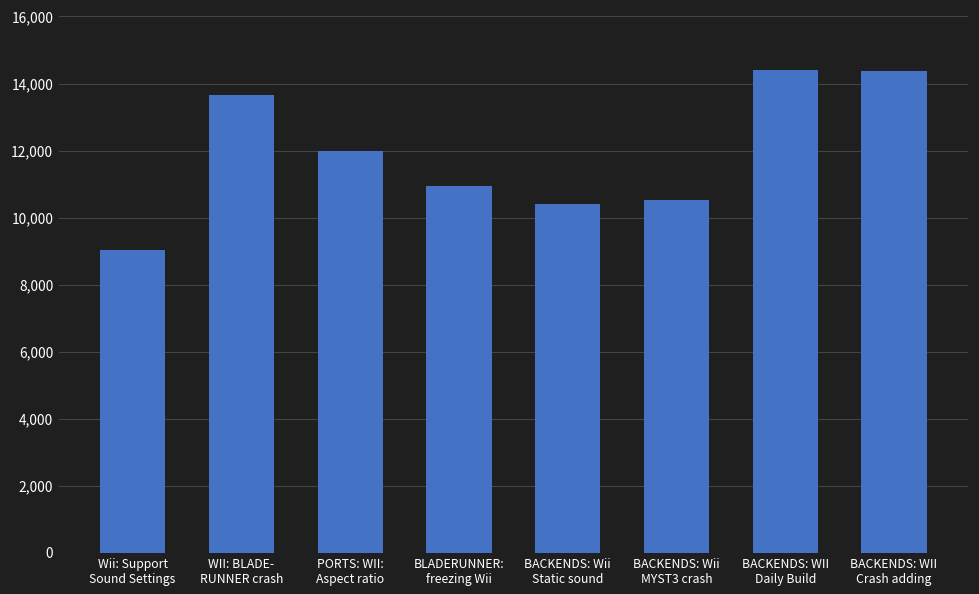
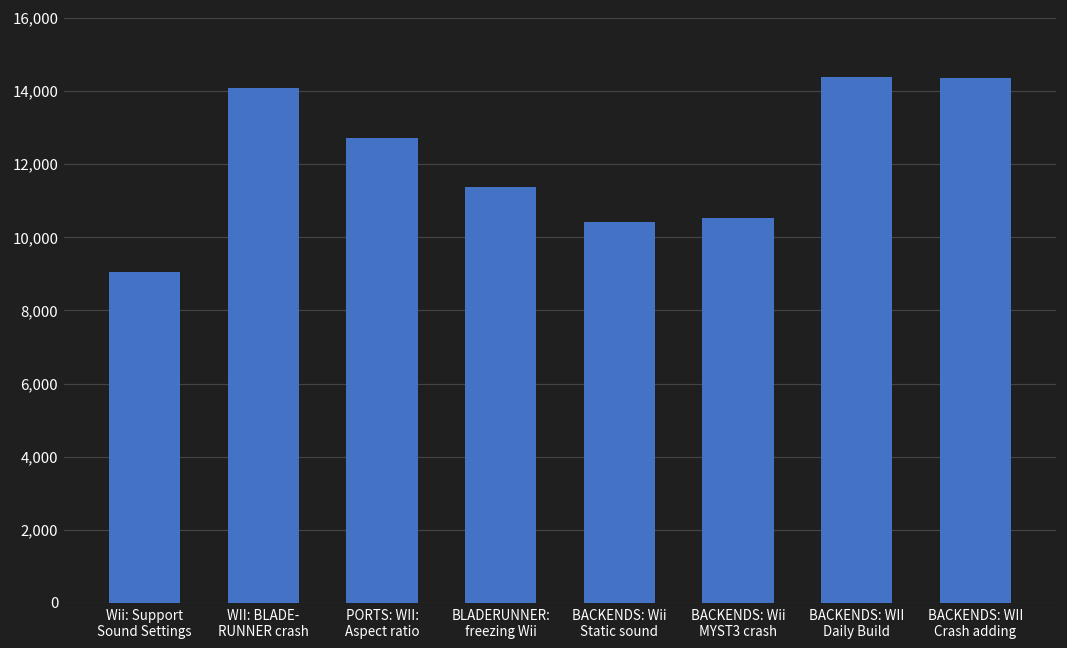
WII: BLADE- RUNNER crash: 13,700 -> 14,100
PORTS: WII: Aspect ratio: 12,000 -> 12,700
BLADERUNNER: freezing Wii: 11,000 -> 11,400
